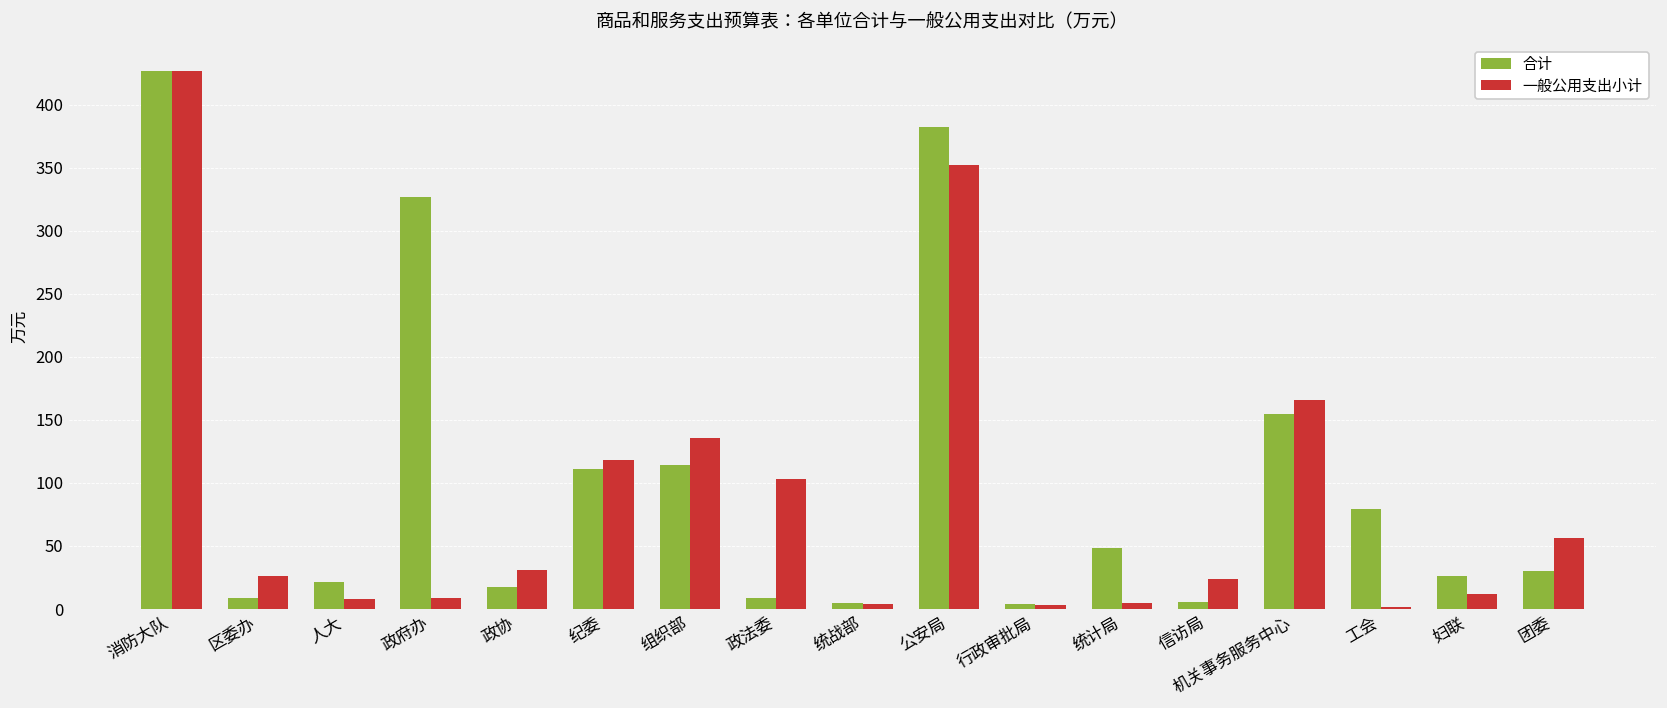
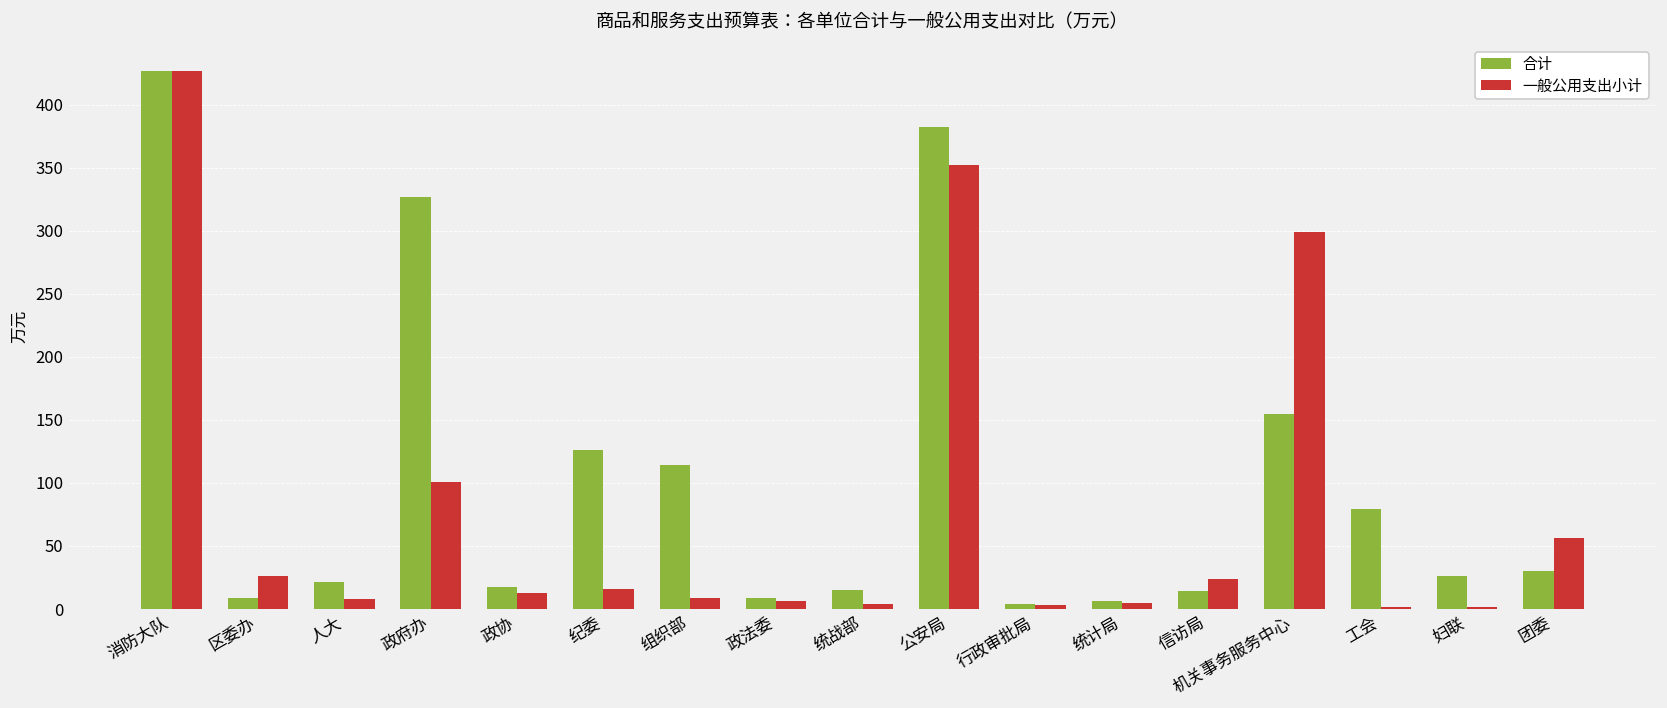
一般公用支出小计, 政府办: 9 -> 101
一般公用支出小计, 政协: 31 -> 13
合计, 纪委: 111 -> 126
一般公用支出小计, 纪委: 118 -> 16
一般公用支出小计, 组织部: 136 -> 9
一般公用支出小计, 政法委: 103 -> 6
合计, 统战部: 5 -> 15
合计, 统计局: 49 -> 7
合计, 信访局: 6 -> 14
一般公用支出小计, 机关事务服务中心: 166 -> 299
一般公用支出小计, 妇联: 12 -> 2
